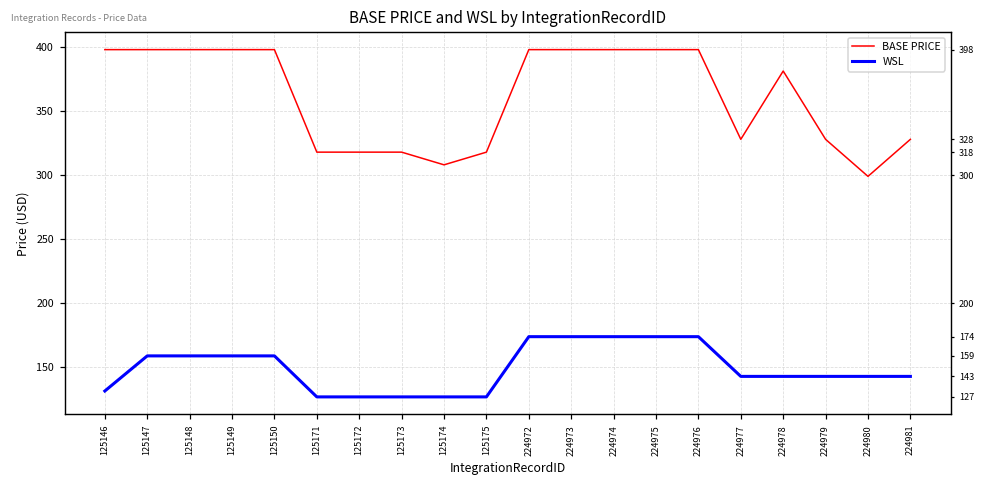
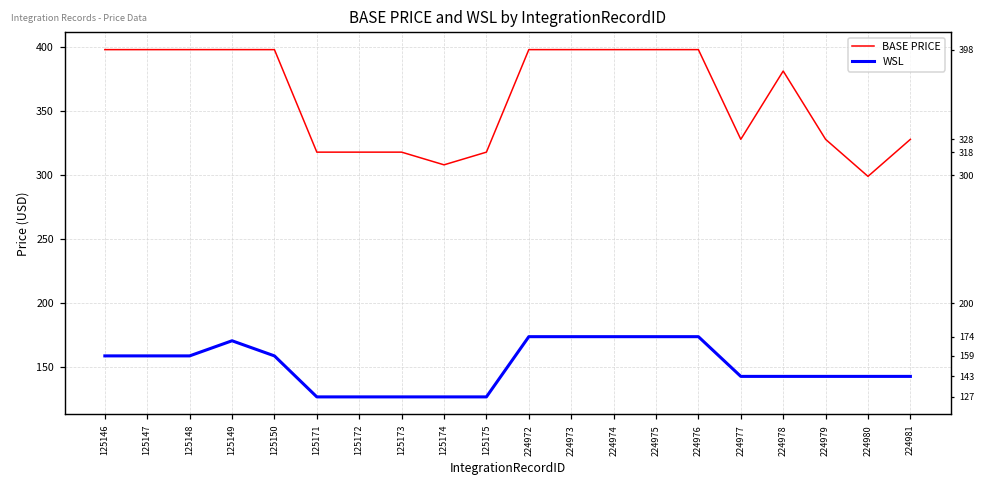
WSL, 125146: 132 -> 159
WSL, 125149: 159 -> 171
